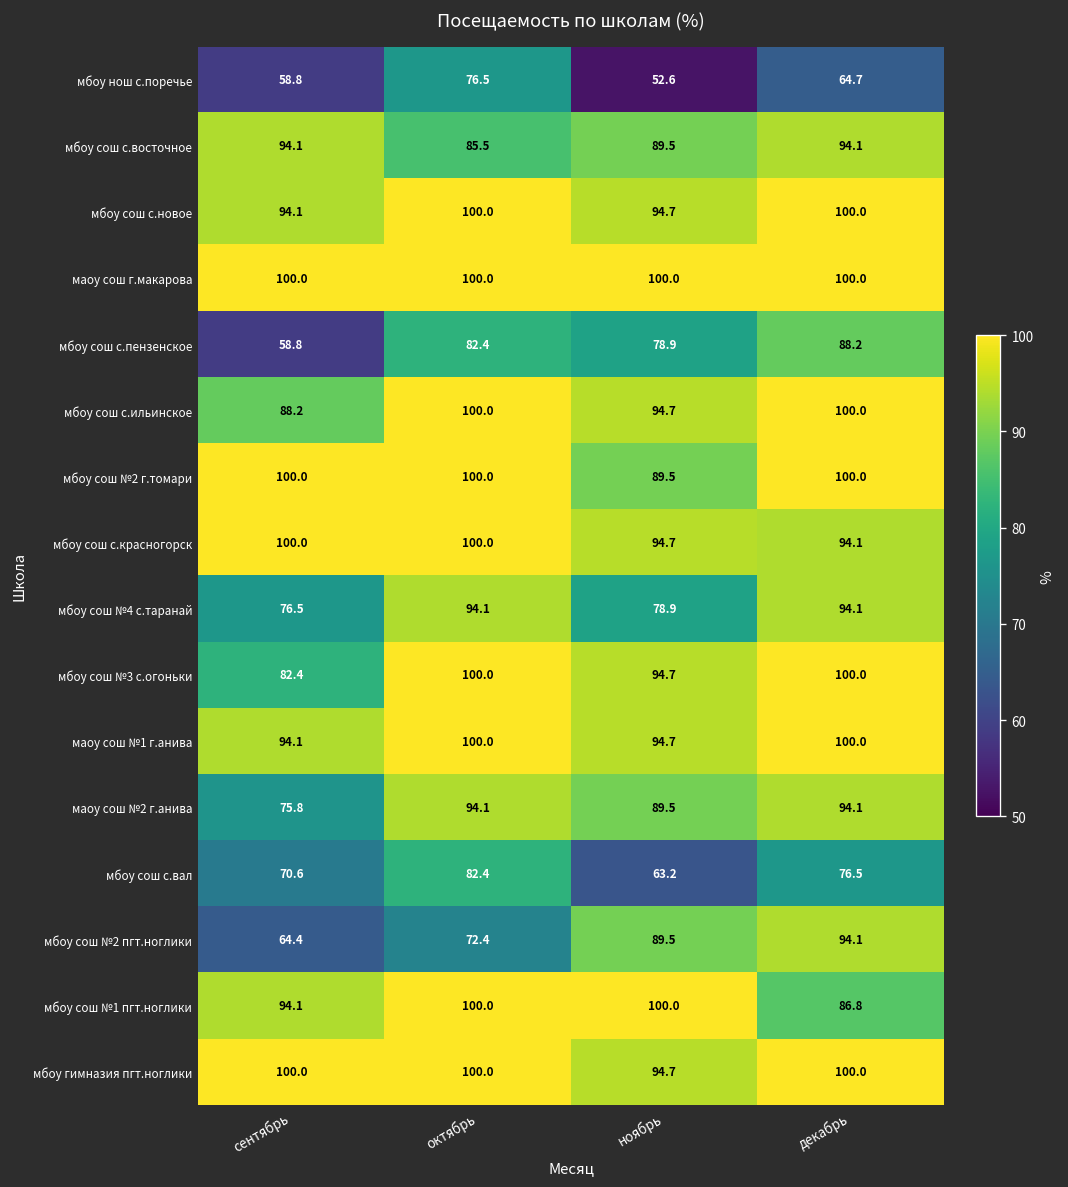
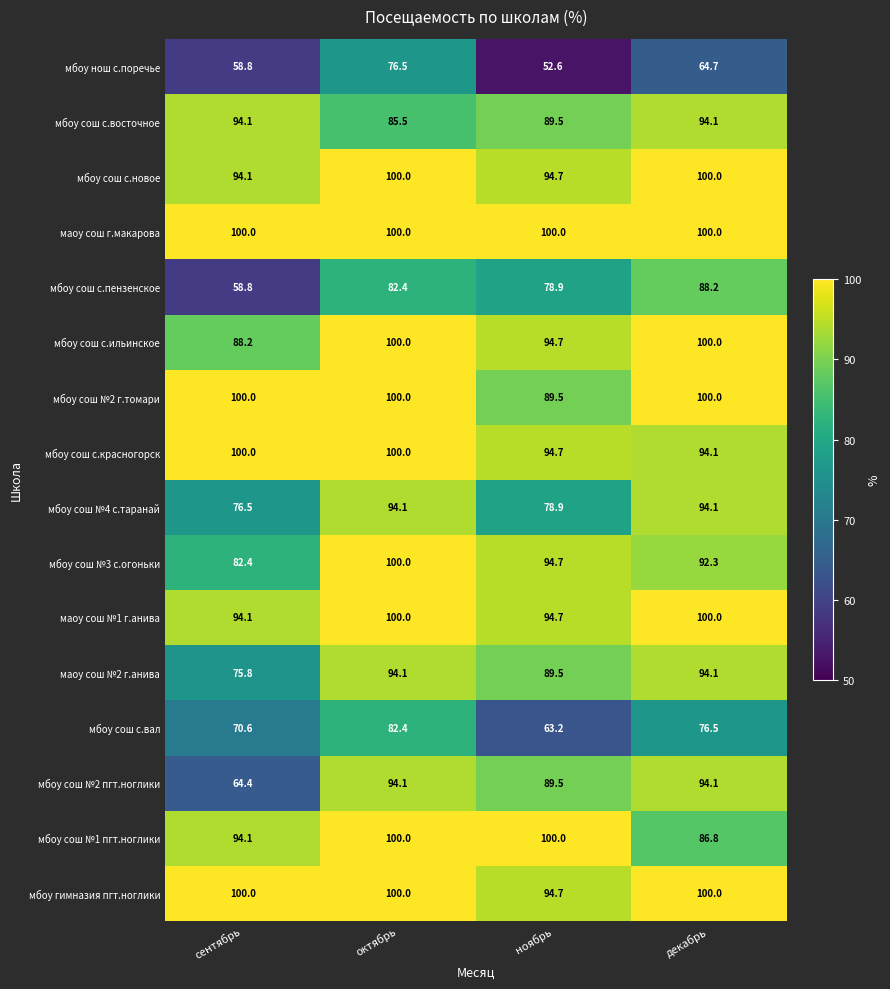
мбоу сош №3 с.огоньки, декабрь: 100.0 -> 92.3
мбоу сош №2 пгт.ноглики, октябрь: 72.4 -> 94.1
